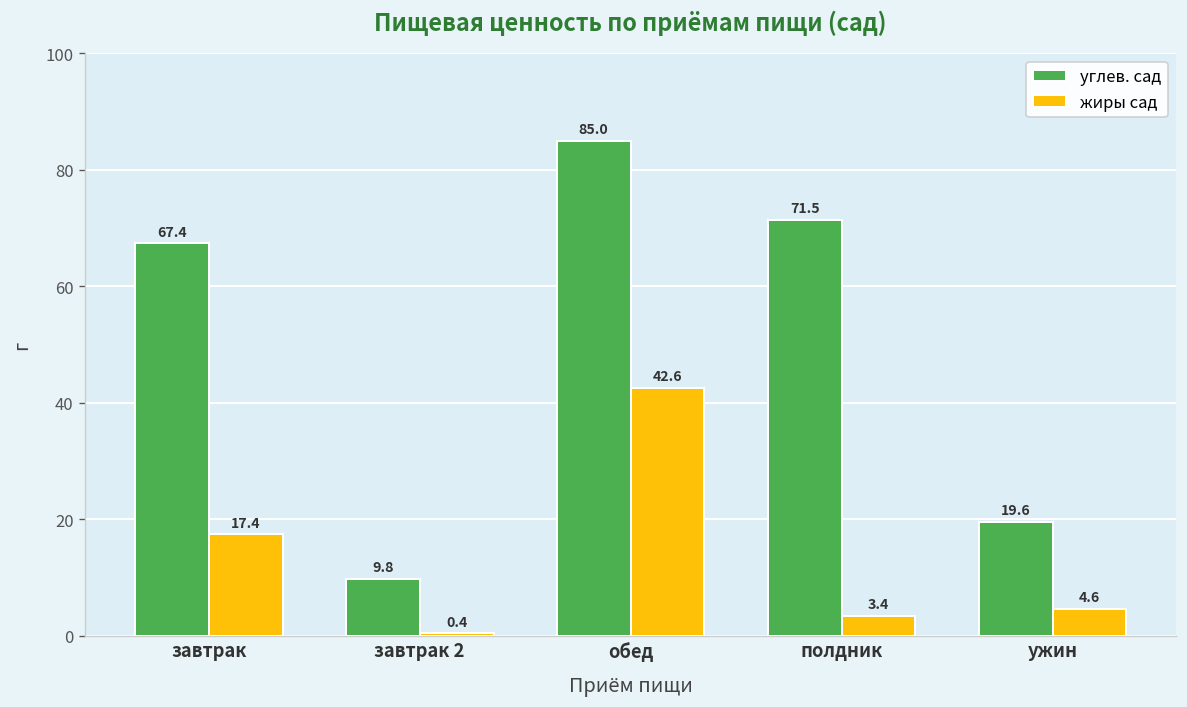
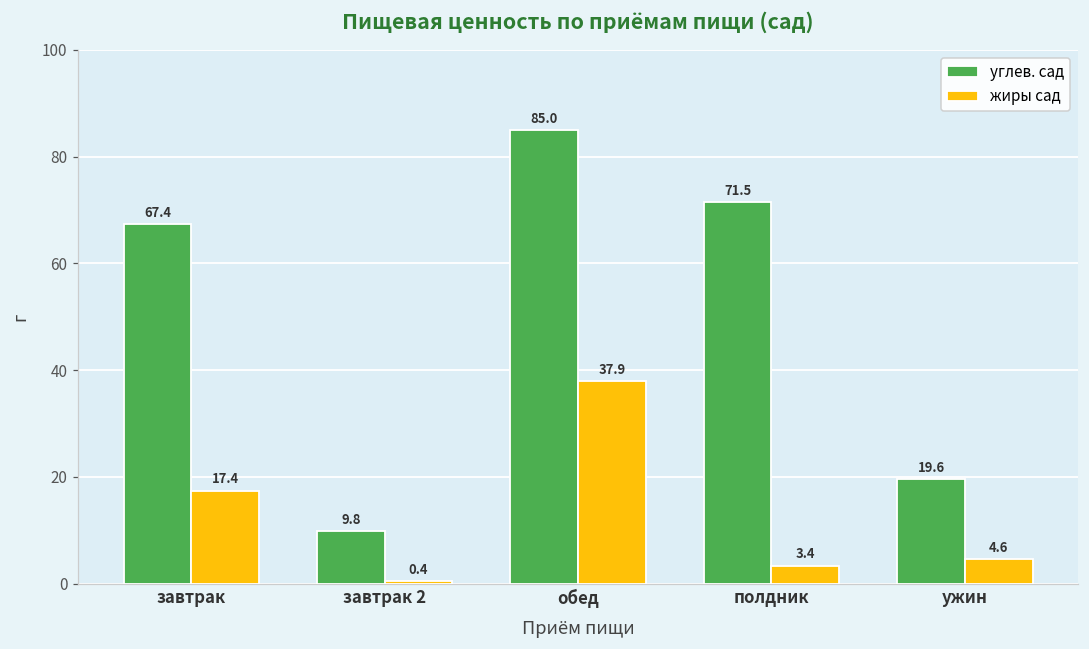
жиры сад, обед: 42.6 -> 37.9
